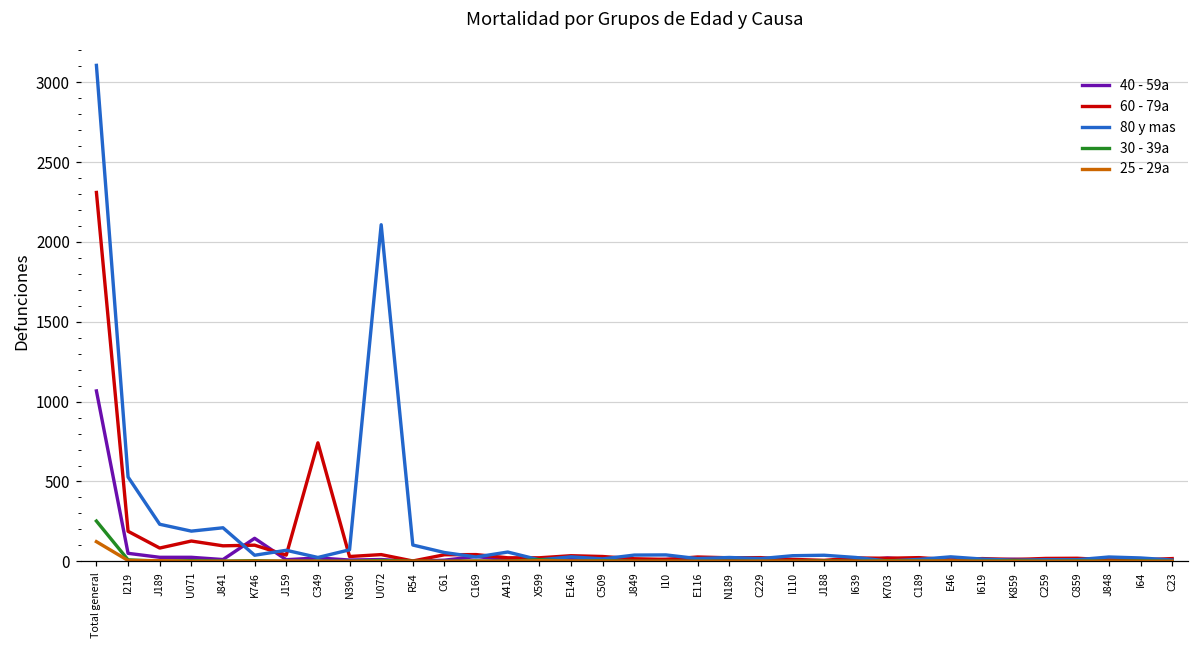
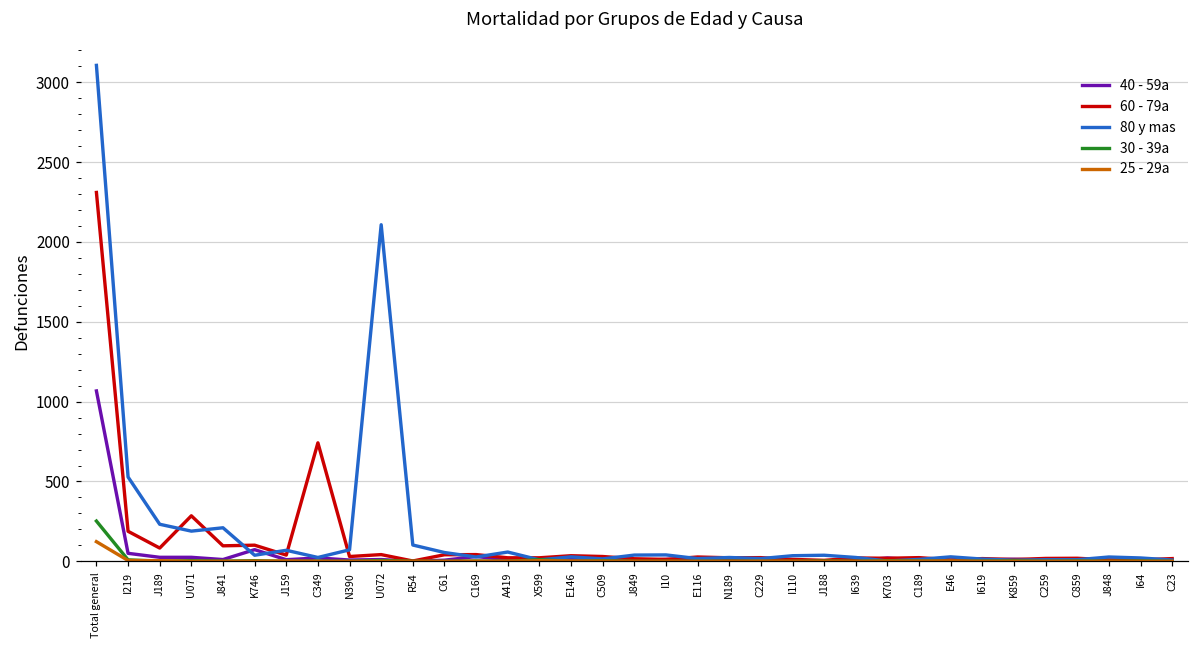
60 - 79a, U071: 130 -> 290
40 - 59a, K746: 140 -> 70
